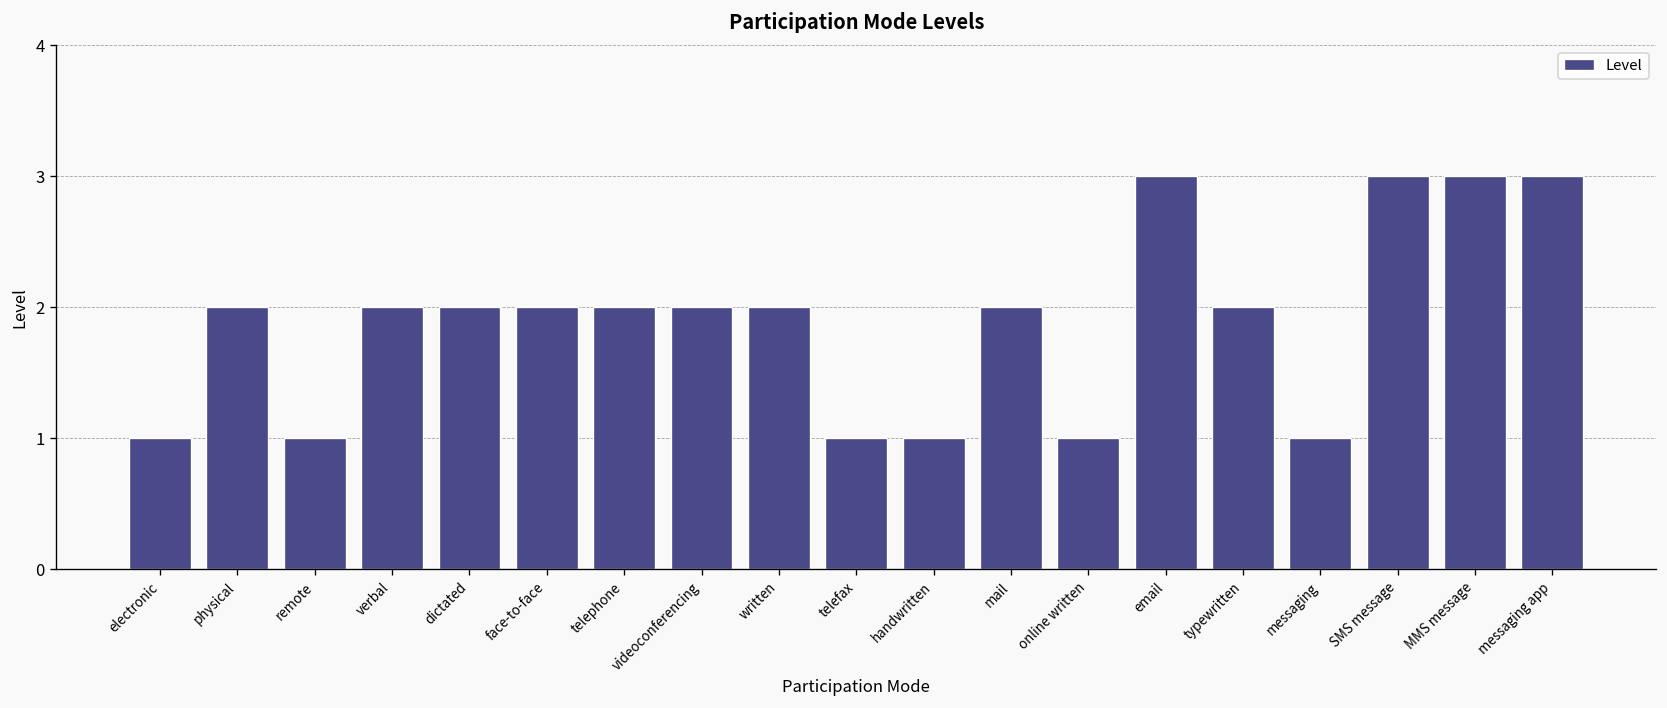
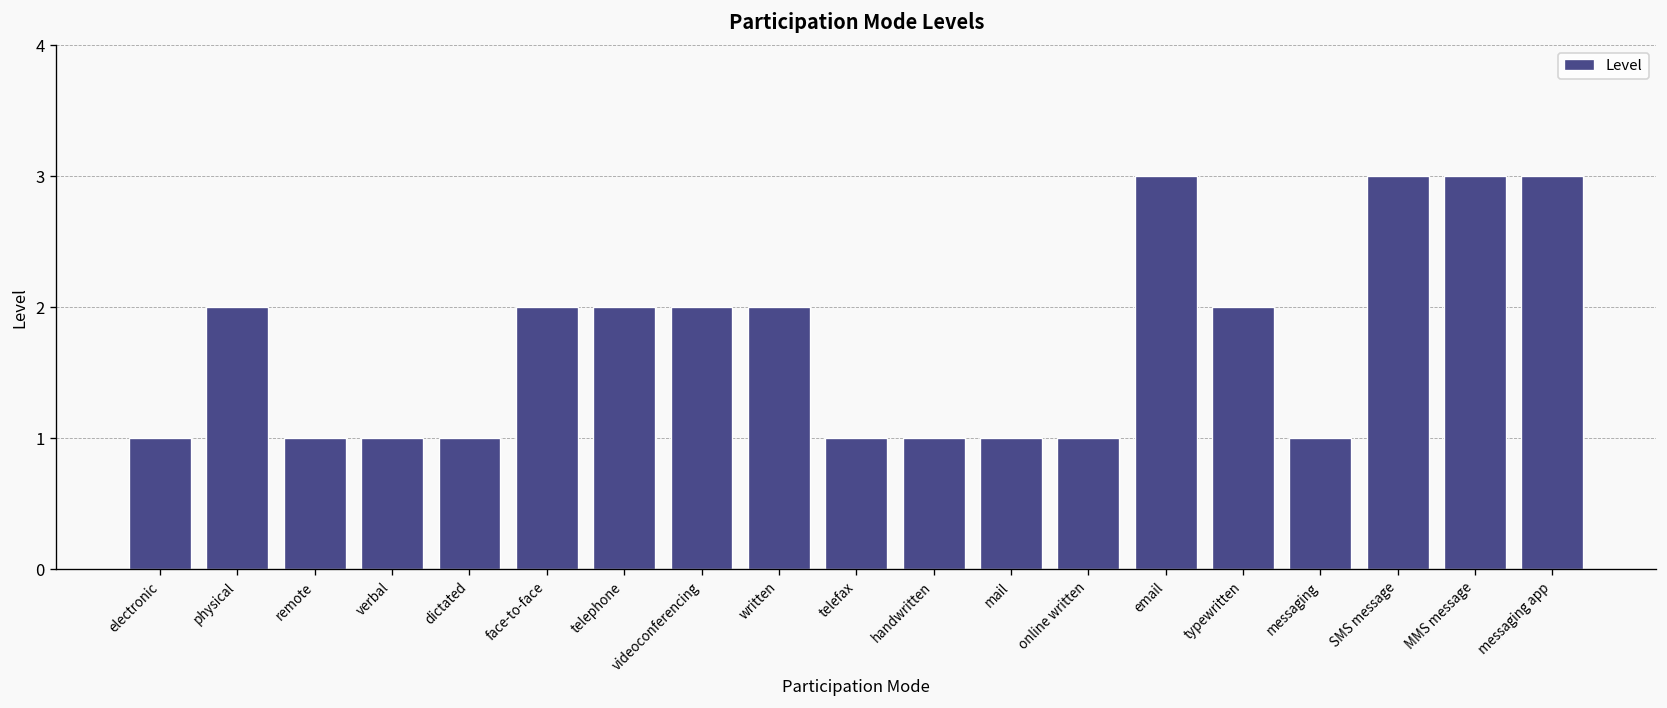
verbal: 2 -> 1
dictated: 2 -> 1
mail: 2 -> 1
